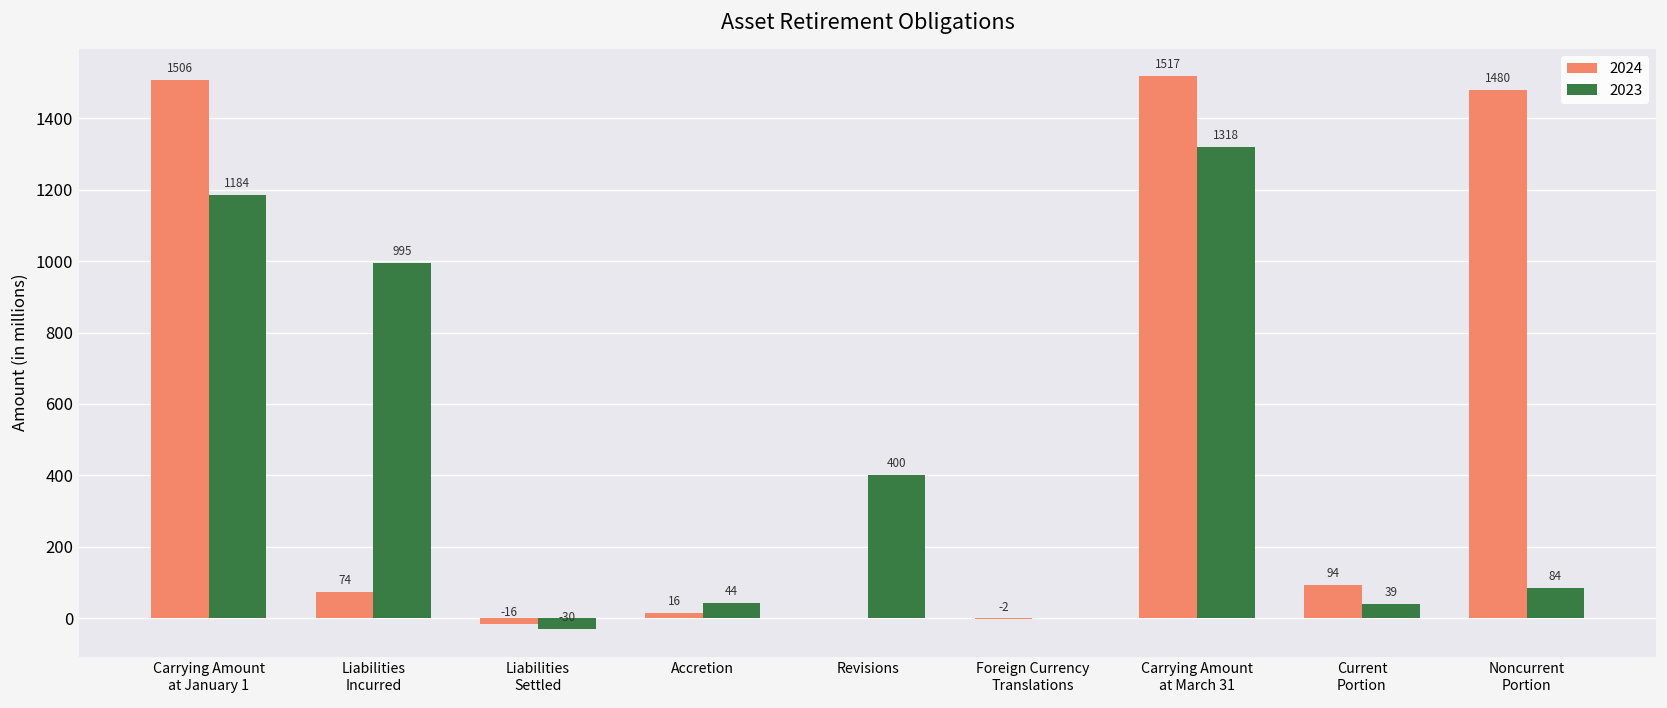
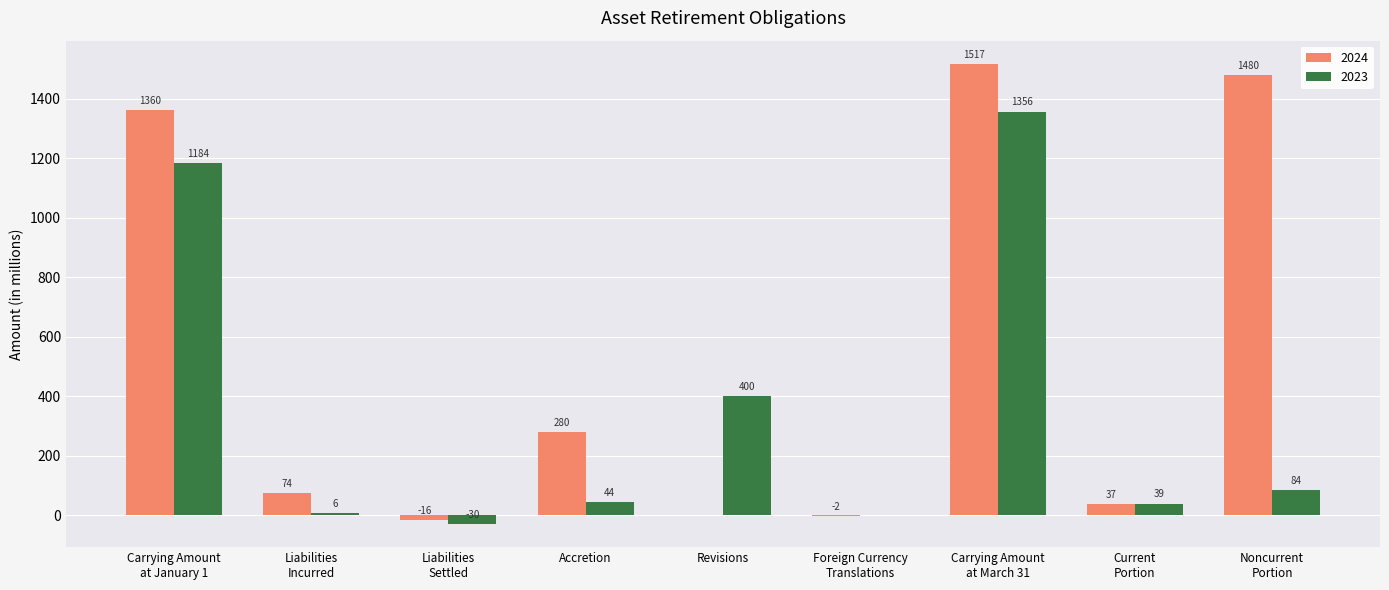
2024, Carrying Amount at January 1: 1506 -> 1360
2023, Liabilities Incurred: 995 -> 6
2024, Accretion: 16 -> 280
2023, Carrying Amount at March 31: 1318 -> 1356
2024, Current Portion: 94 -> 37
